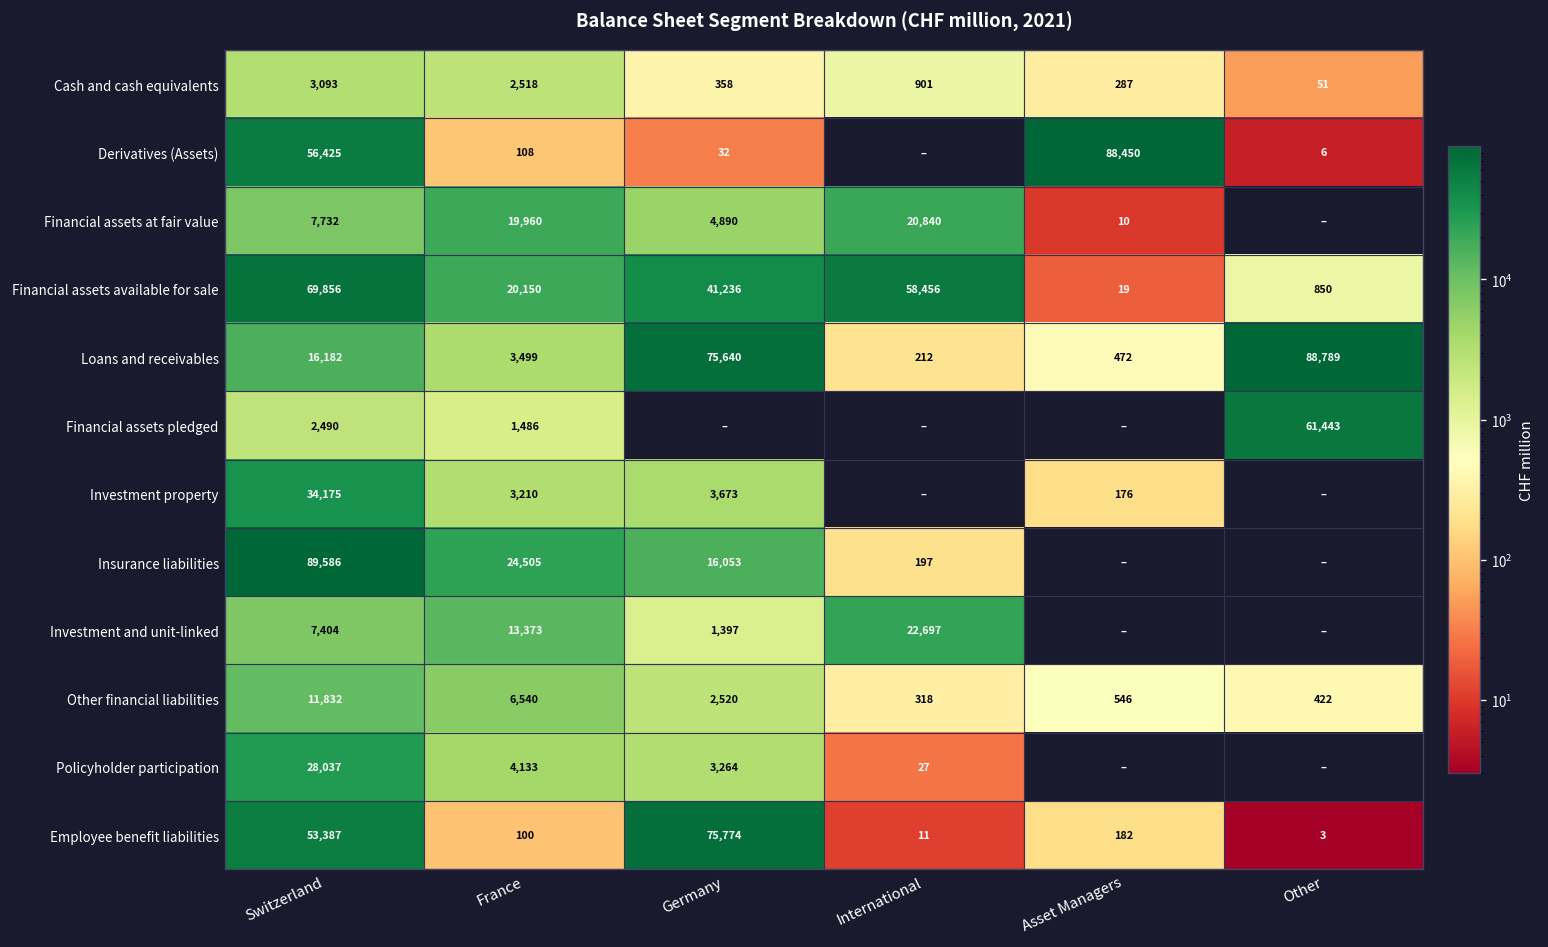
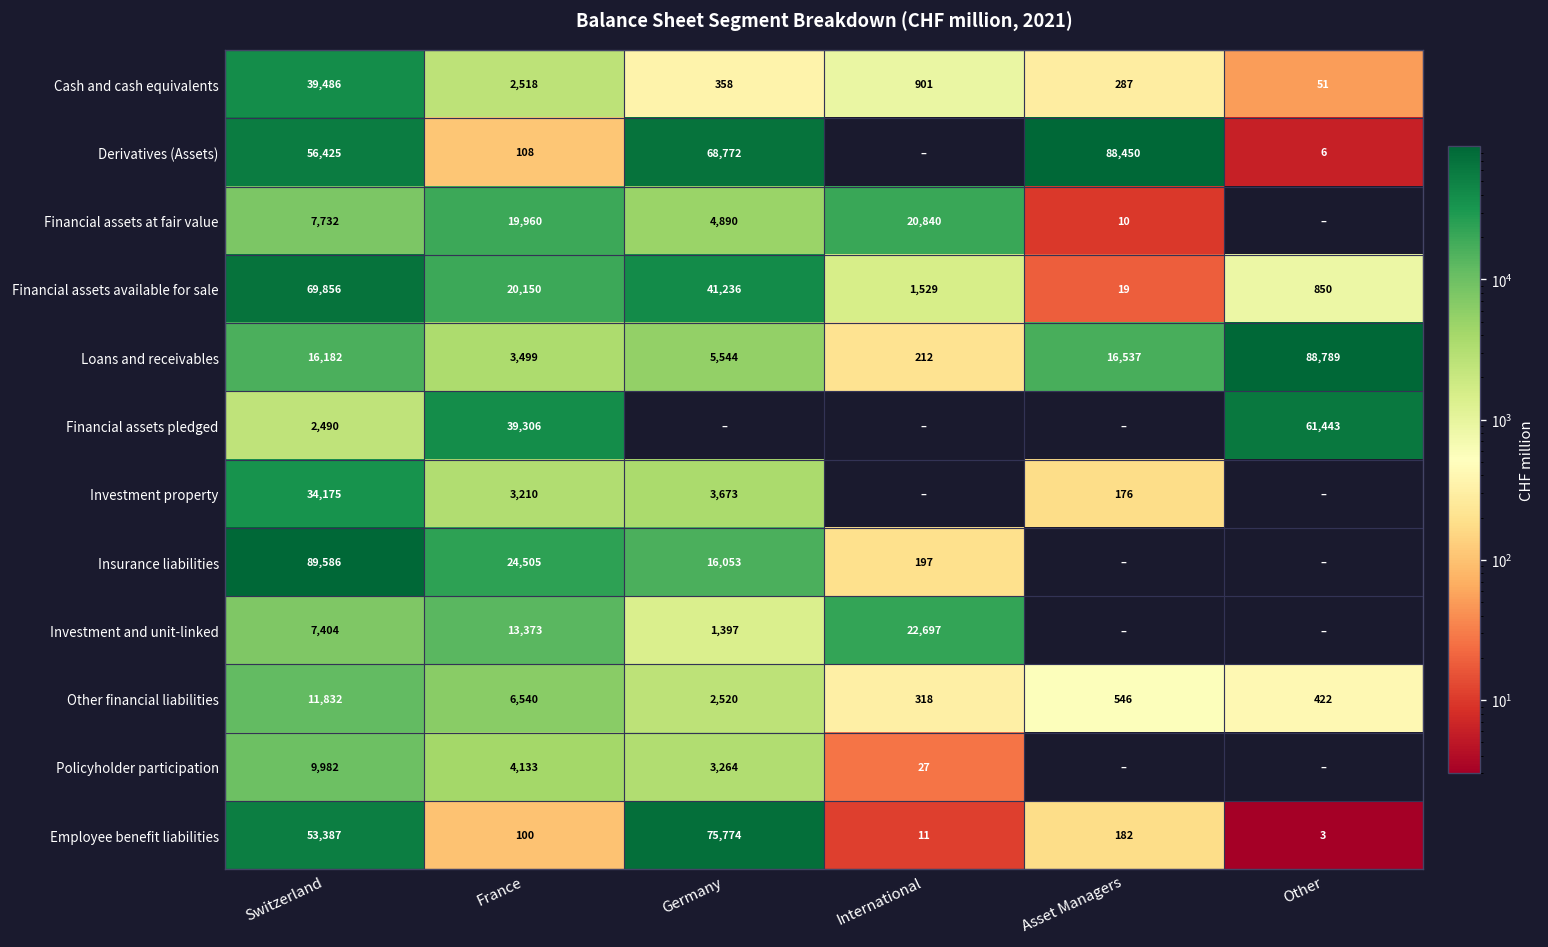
Cash and cash equivalents, Switzerland: 3,093 -> 39,486
Derivatives (Assets), Germany: 32 -> 68,772
Financial assets available for sale, International: 58,456 -> 1,529
Loans and receivables, Germany: 75,640 -> 5,544
Loans and receivables, Asset Managers: 472 -> 16,537
Financial assets pledged, France: 1,486 -> 39,306
Policyholder participation, Switzerland: 28,037 -> 9,982
